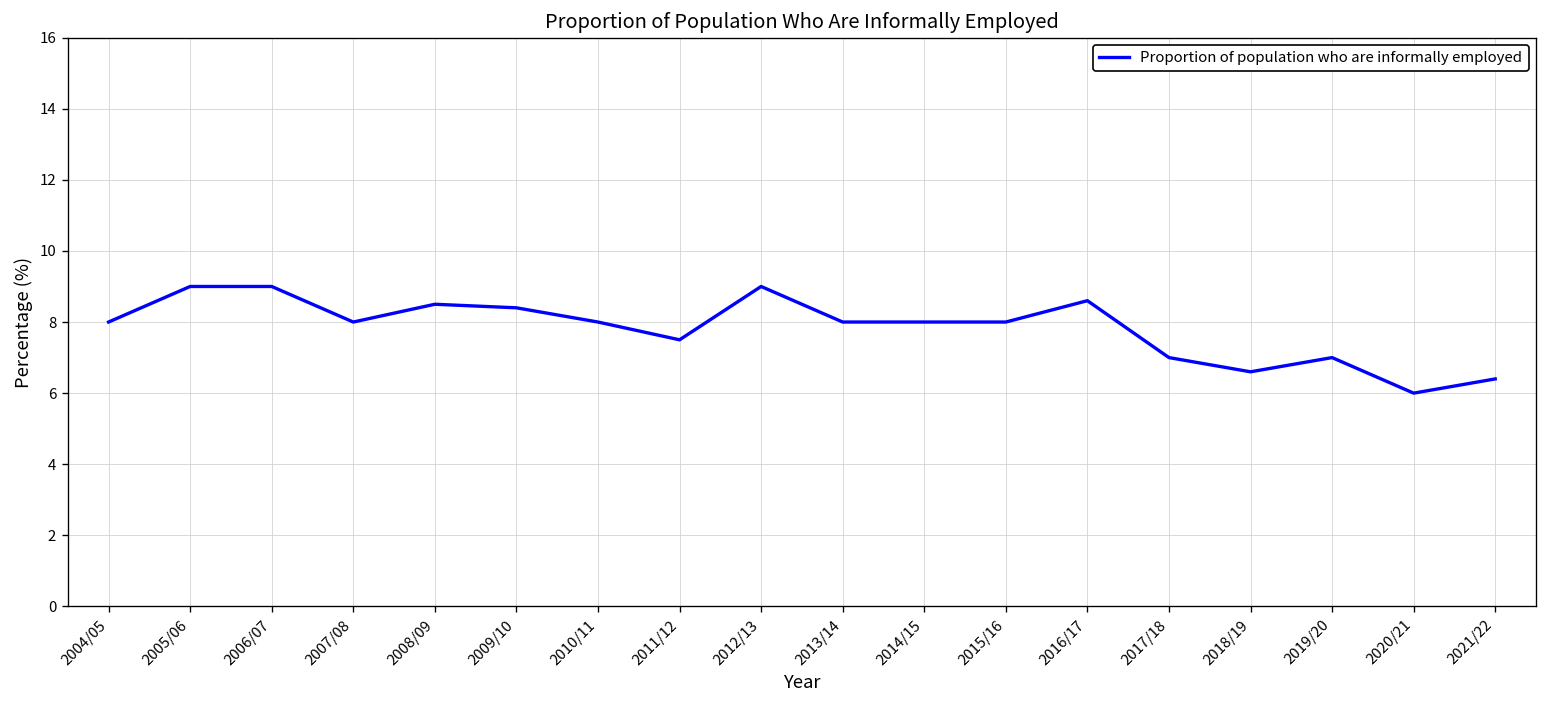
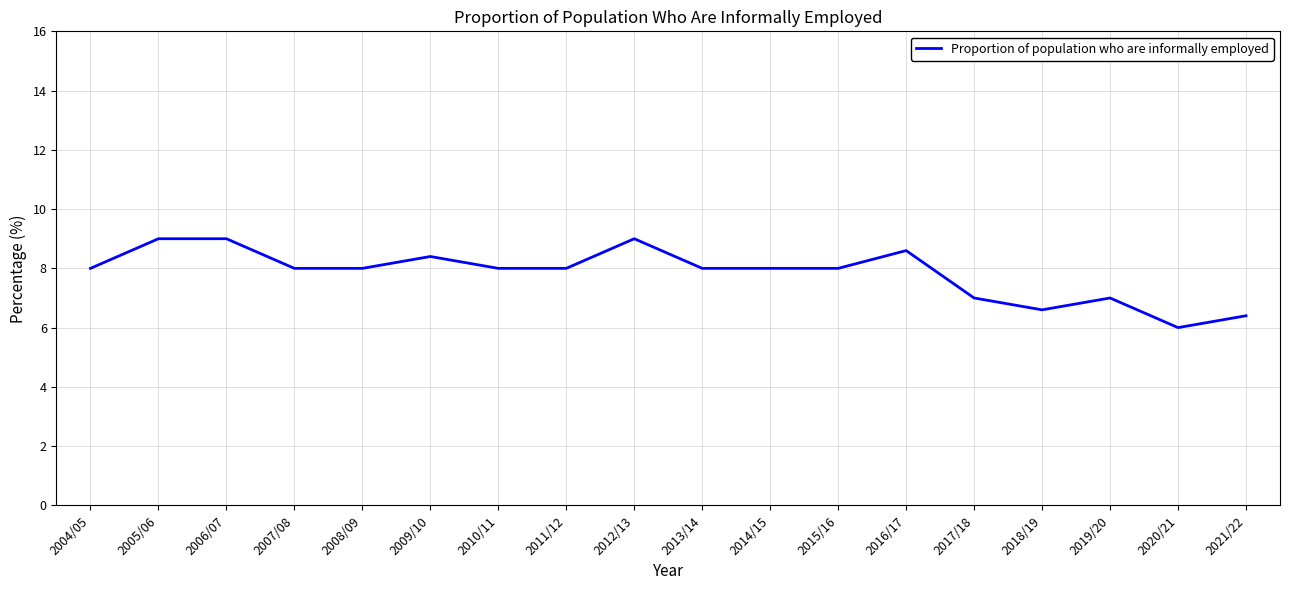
2008/09: 8.5 -> 8.0
2011/12: 7.5 -> 8.0
